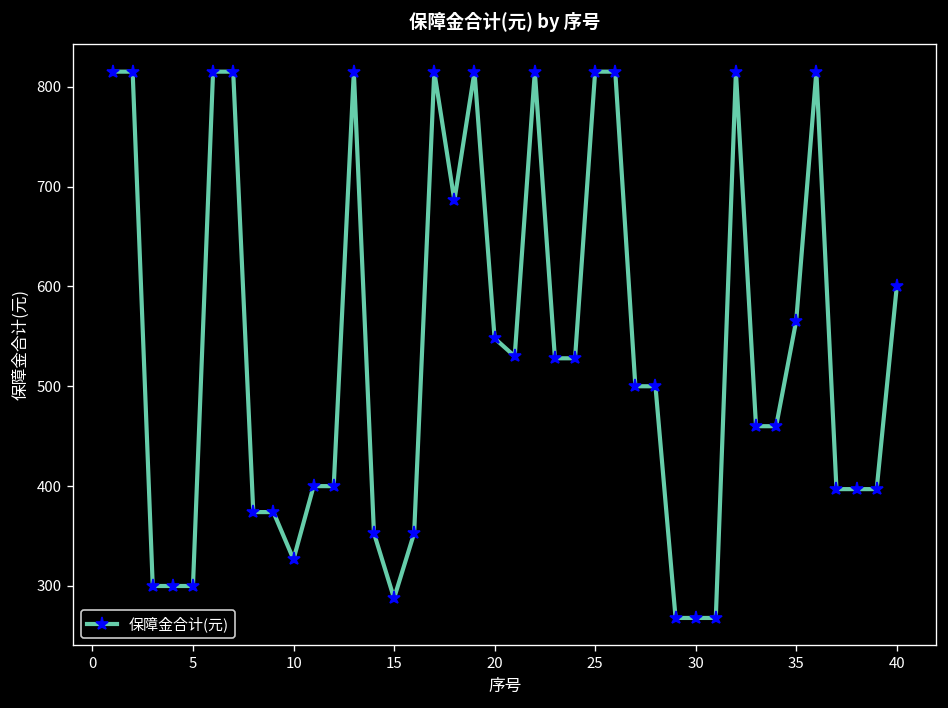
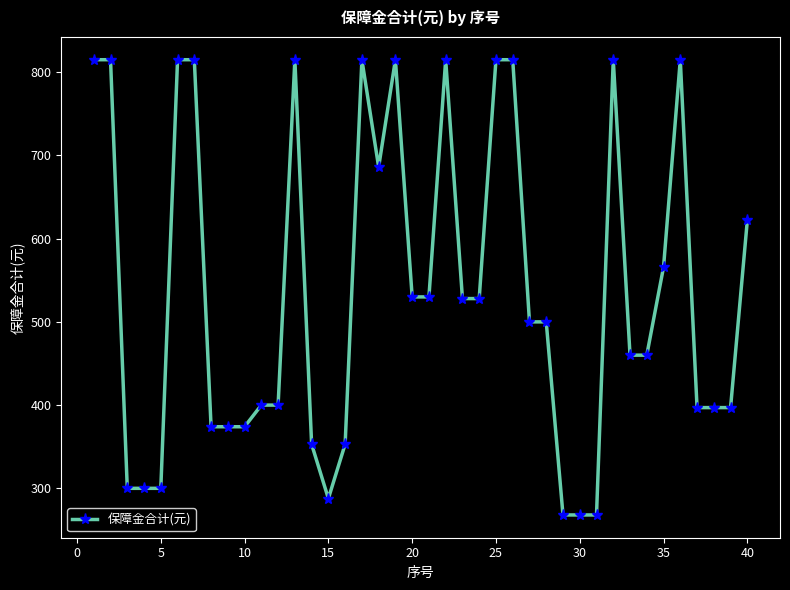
10: 330 -> 370
20: 550 -> 530
40: 600 -> 620
